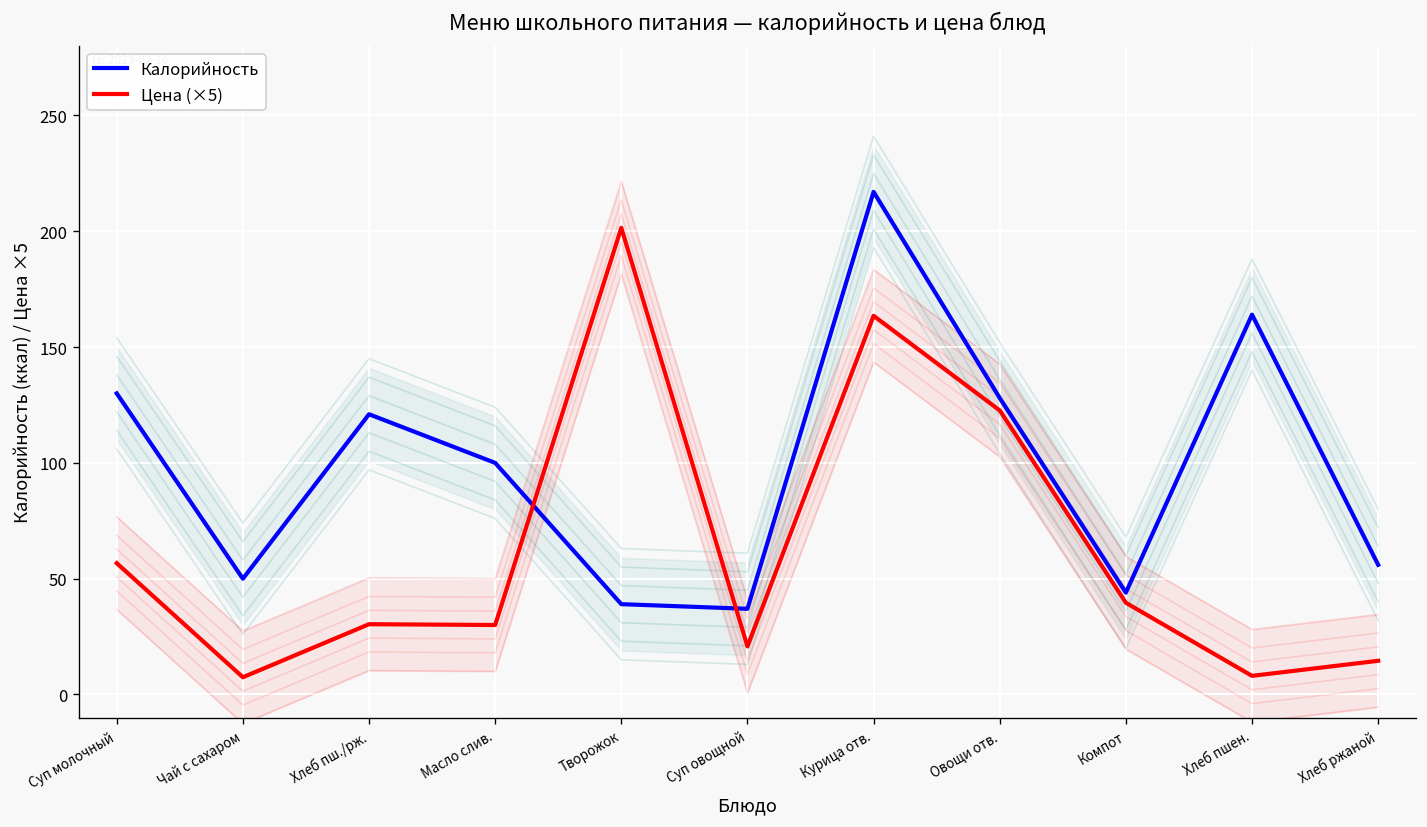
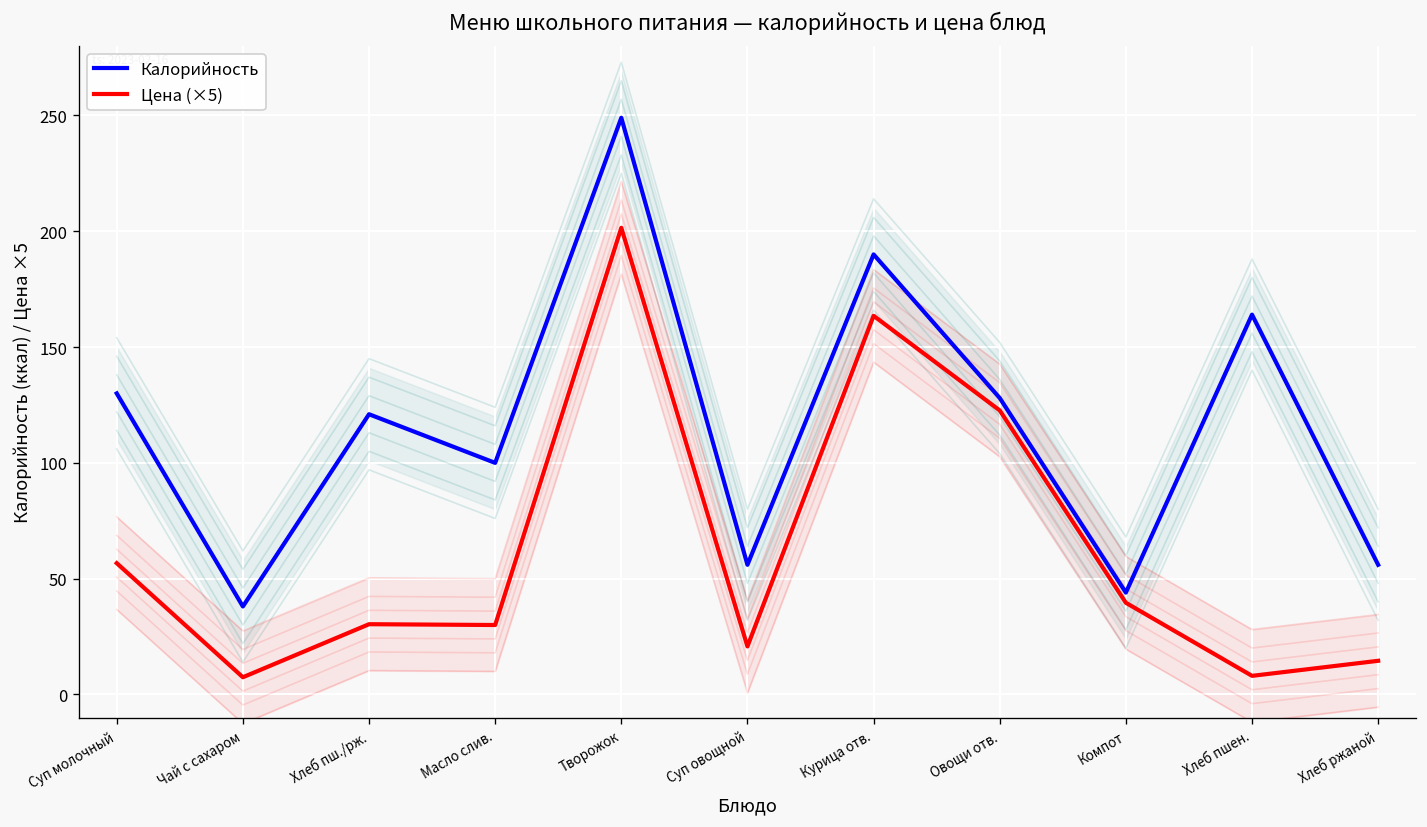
Калорийность, Чай с сахаром: 50 -> 38
Калорийность, Творожок: 39 -> 249
Калорийность, Суп овощной: 37 -> 56
Калорийность, Курица отв.: 217 -> 190
